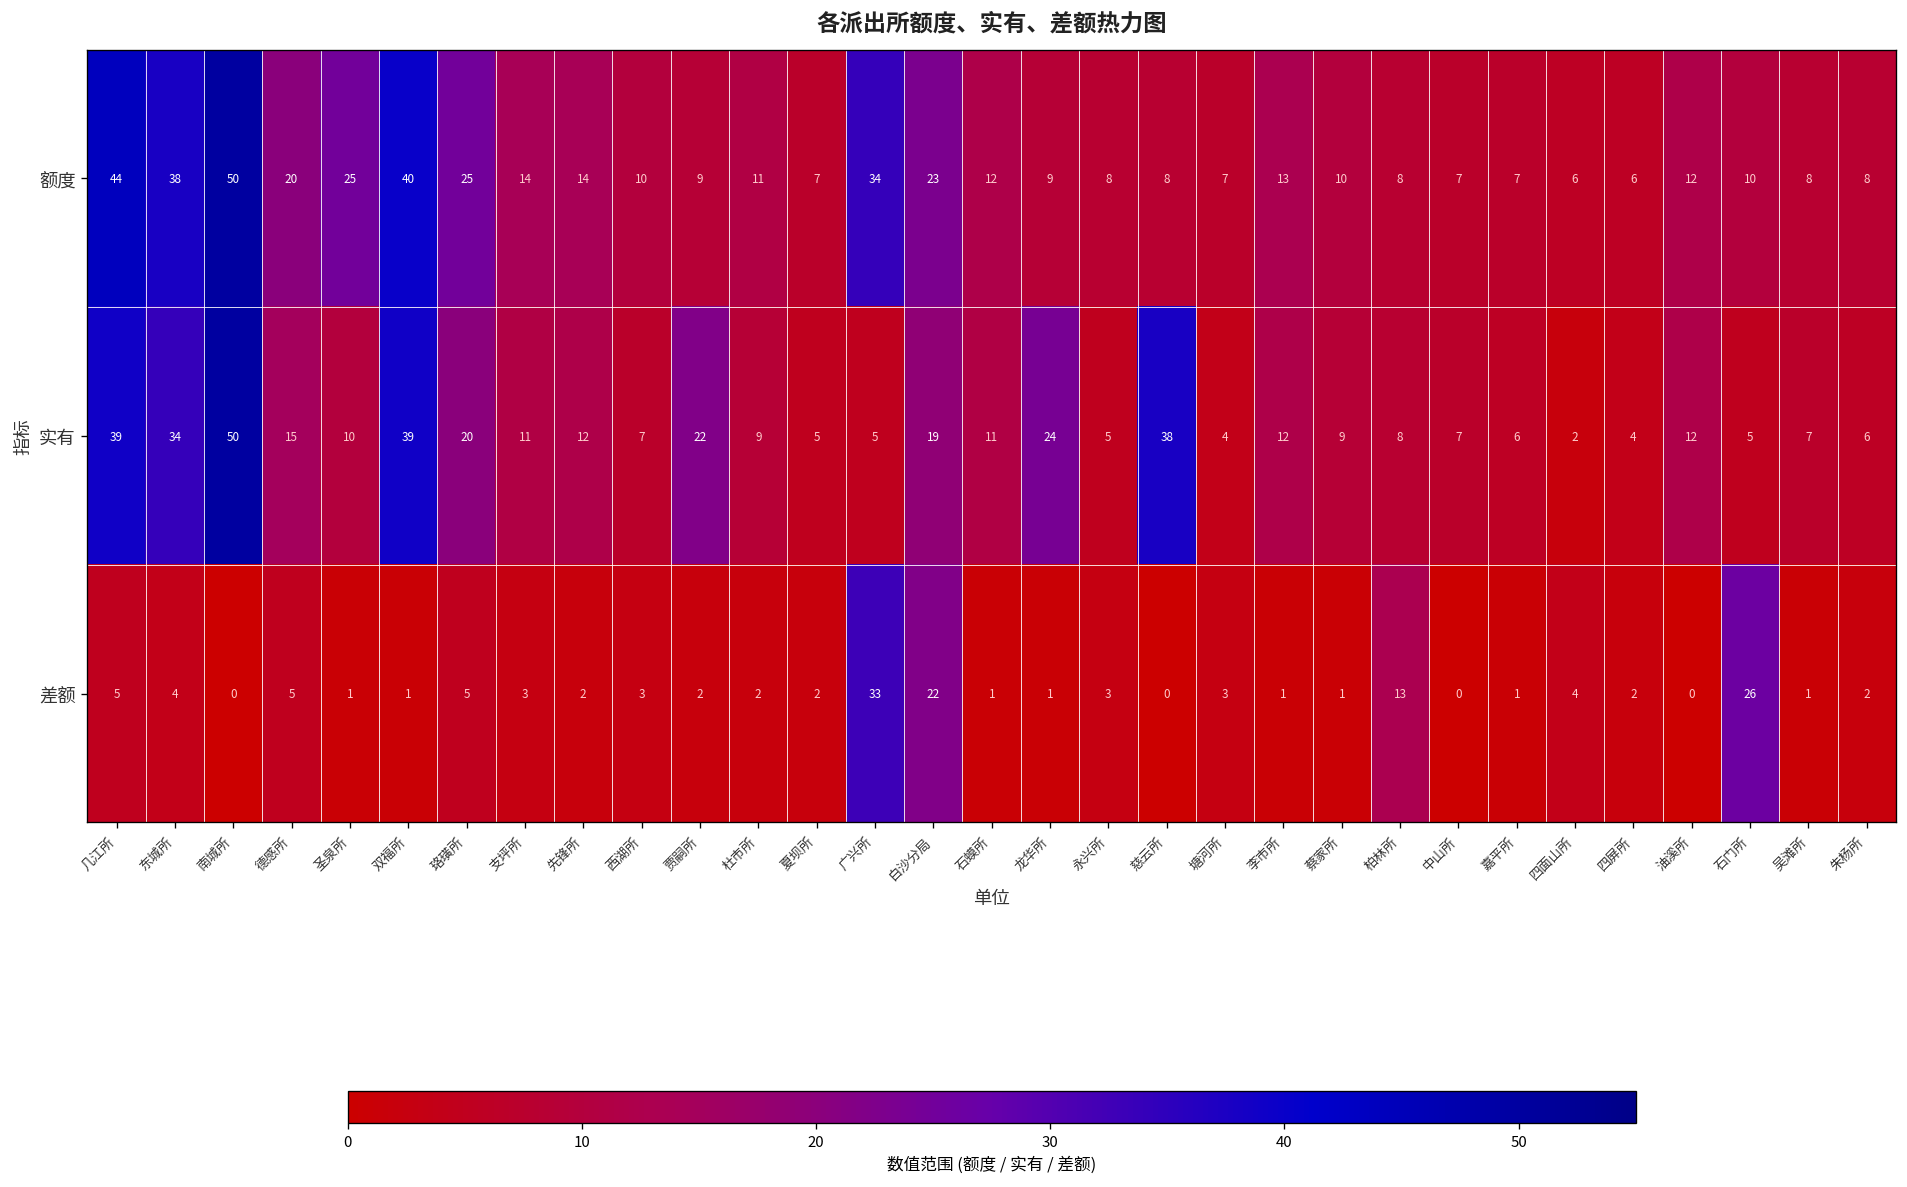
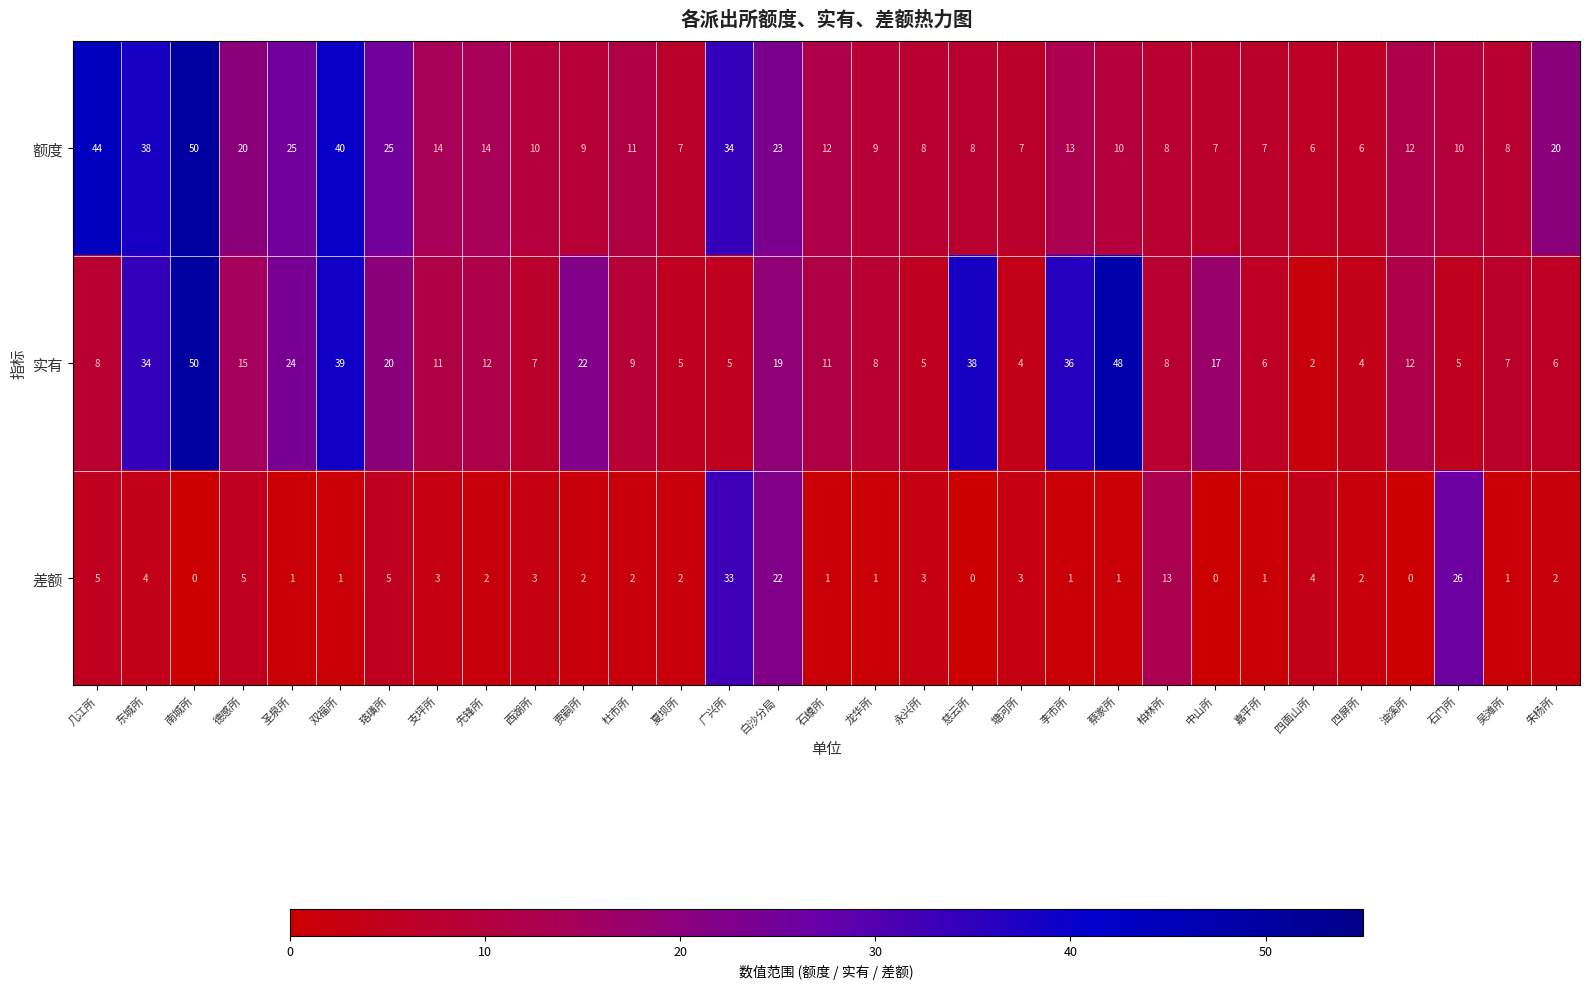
额度, 朱杨所: 8 -> 20
实有, 几江所: 39 -> 8
实有, 圣泉所: 10 -> 24
实有, 龙华所: 24 -> 8
实有, 李市所: 12 -> 36
实有, 蔡家所: 9 -> 48
实有, 中山所: 7 -> 17
